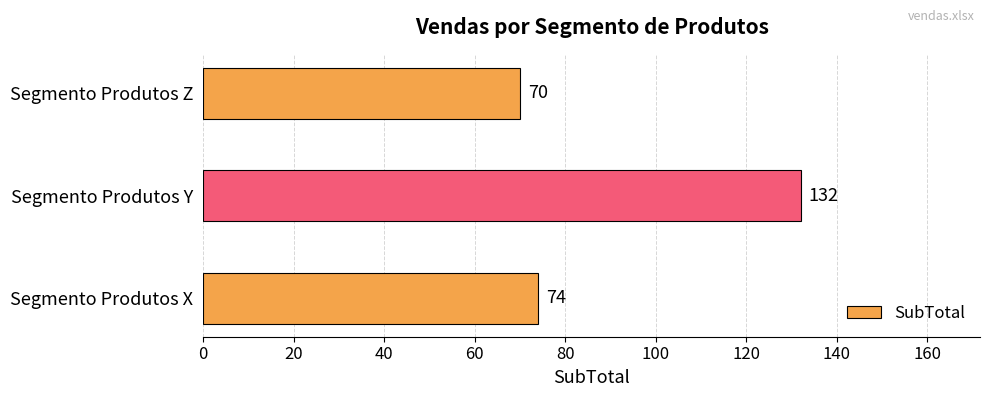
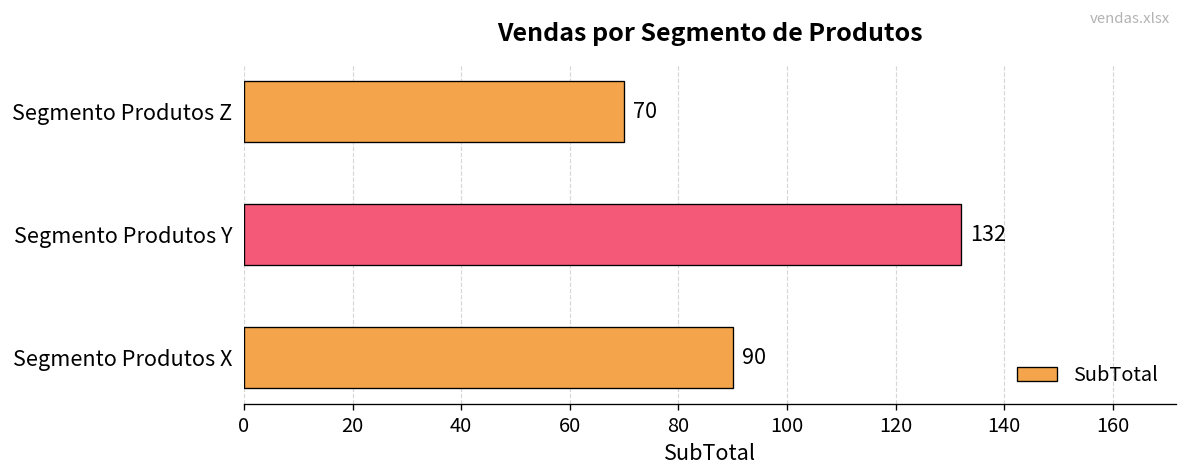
Segmento Produtos X: 74 -> 90
